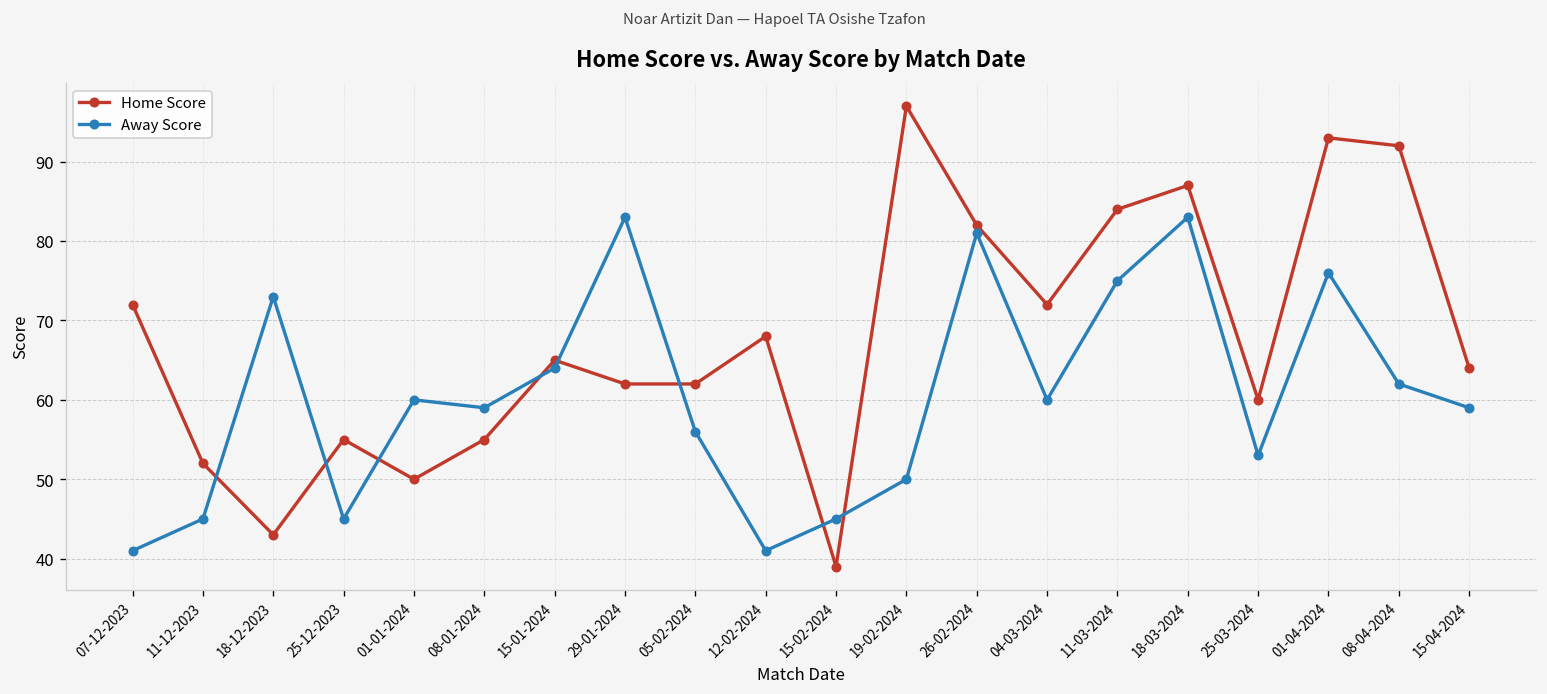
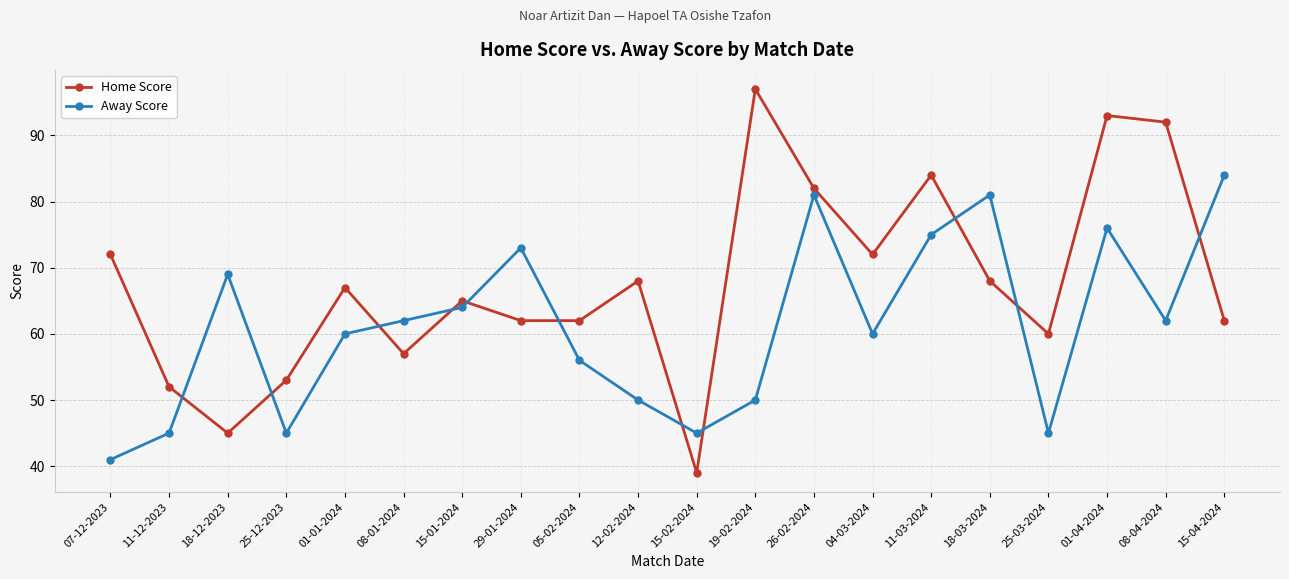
Home Score, 18-12-2023: 43 -> 45
Away Score, 18-12-2023: 73 -> 69
Home Score, 25-12-2023: 55 -> 53
Home Score, 01-01-2024: 50 -> 67
Home Score, 08-01-2024: 55 -> 57
Away Score, 08-01-2024: 59 -> 62
Away Score, 29-01-2024: 83 -> 73
Away Score, 12-02-2024: 41 -> 50
Home Score, 18-03-2024: 87 -> 68
Away Score, 18-03-2024: 83 -> 81
Away Score, 25-03-2024: 53 -> 45
Home Score, 15-04-2024: 64 -> 62
Away Score, 15-04-2024: 59 -> 84
